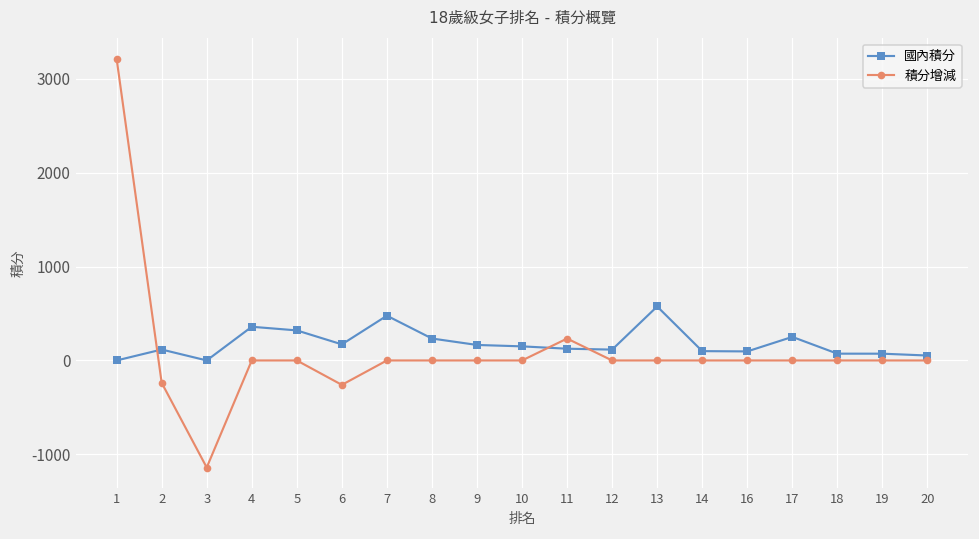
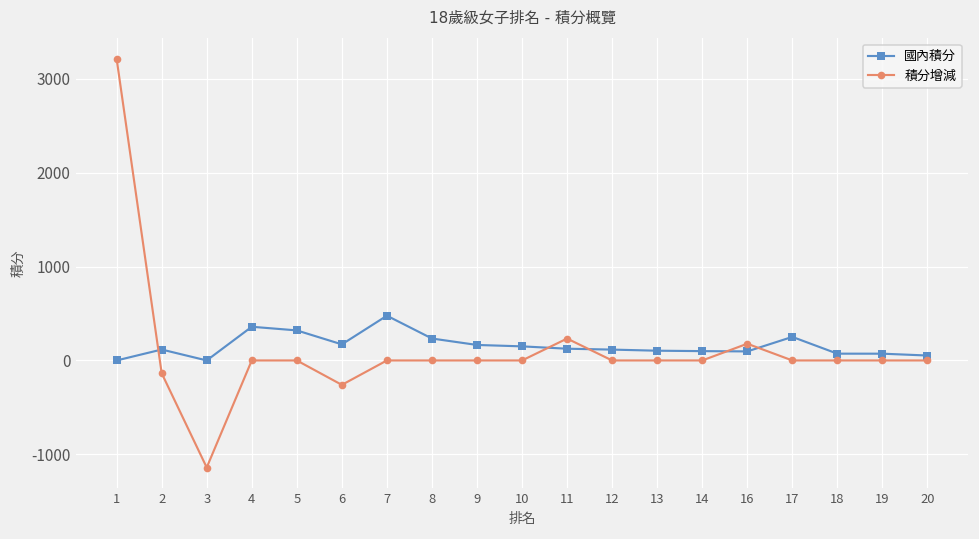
積分增減, 2: -200 -> -100
國內積分, 13: 600 -> 100
積分增減, 16: 0 -> 200
